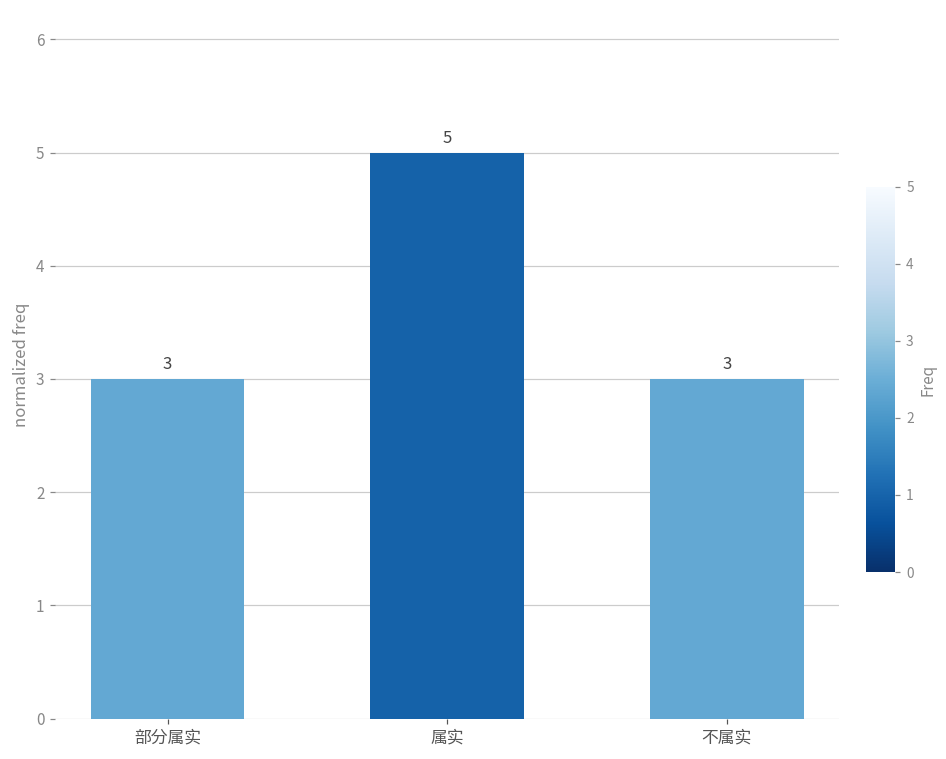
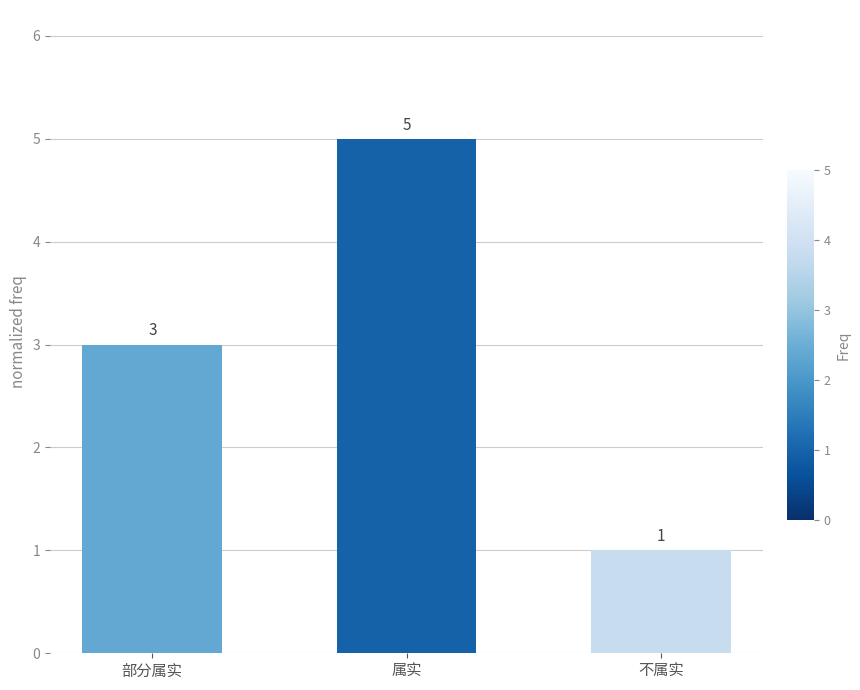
不属实: 3 -> 1
